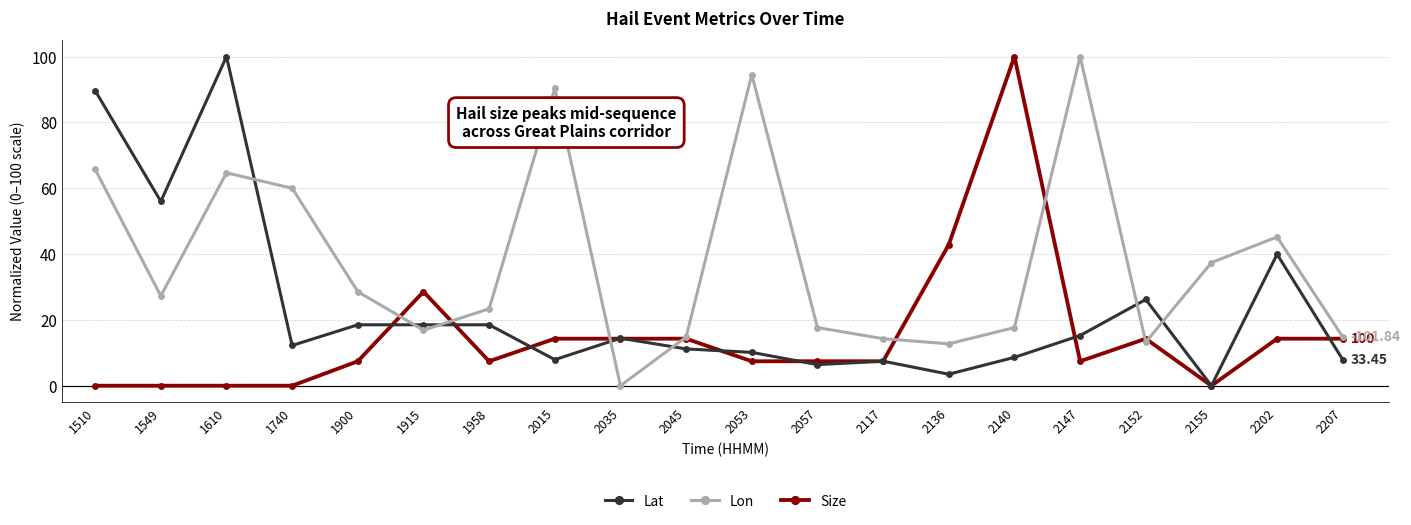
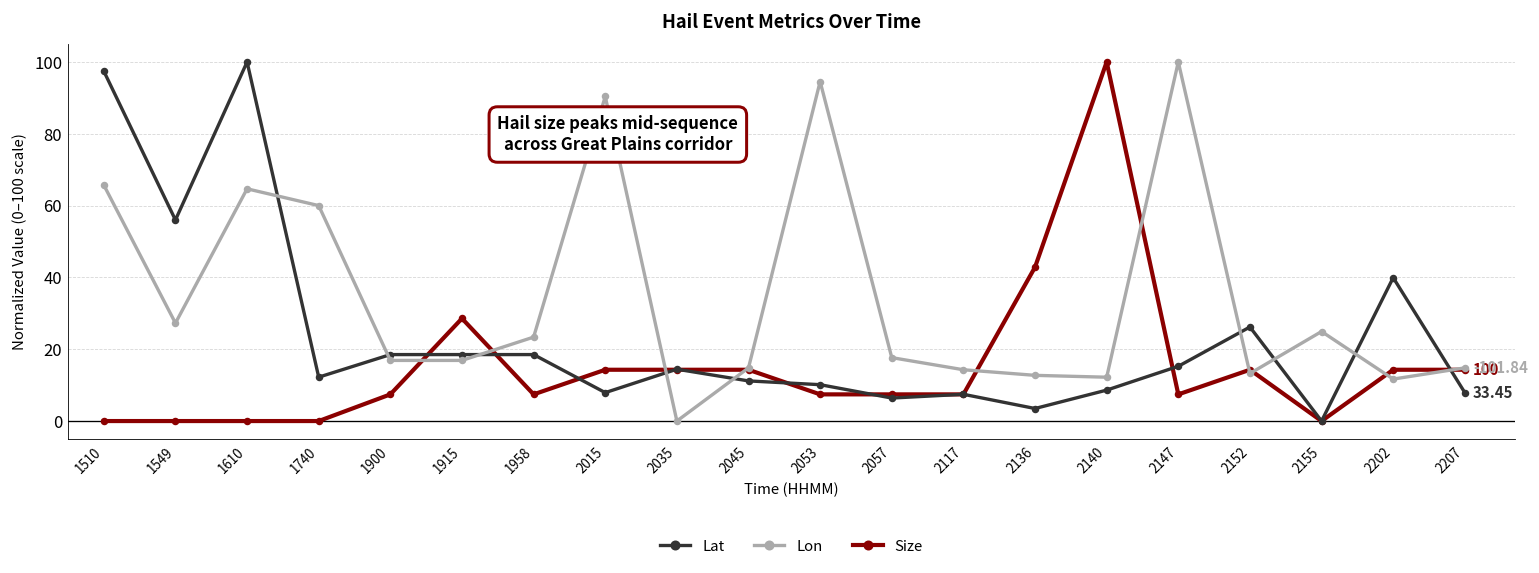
Lat, 1510: 90 -> 97
Lon, 1900: 29 -> 17
Lon, 2140: 18 -> 12
Lon, 2155: 37 -> 25
Lon, 2202: 45 -> 12
